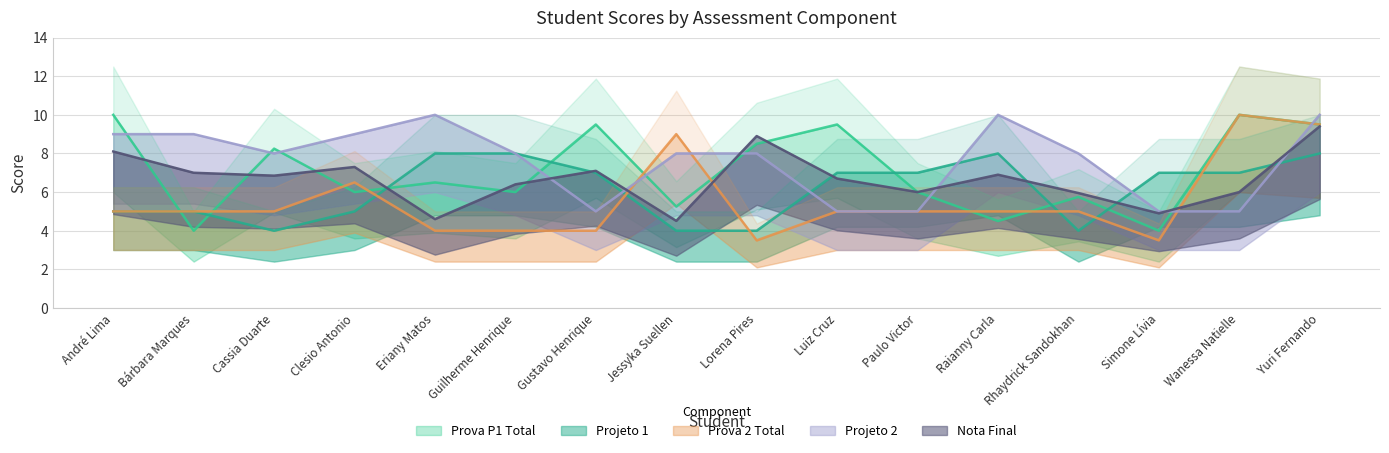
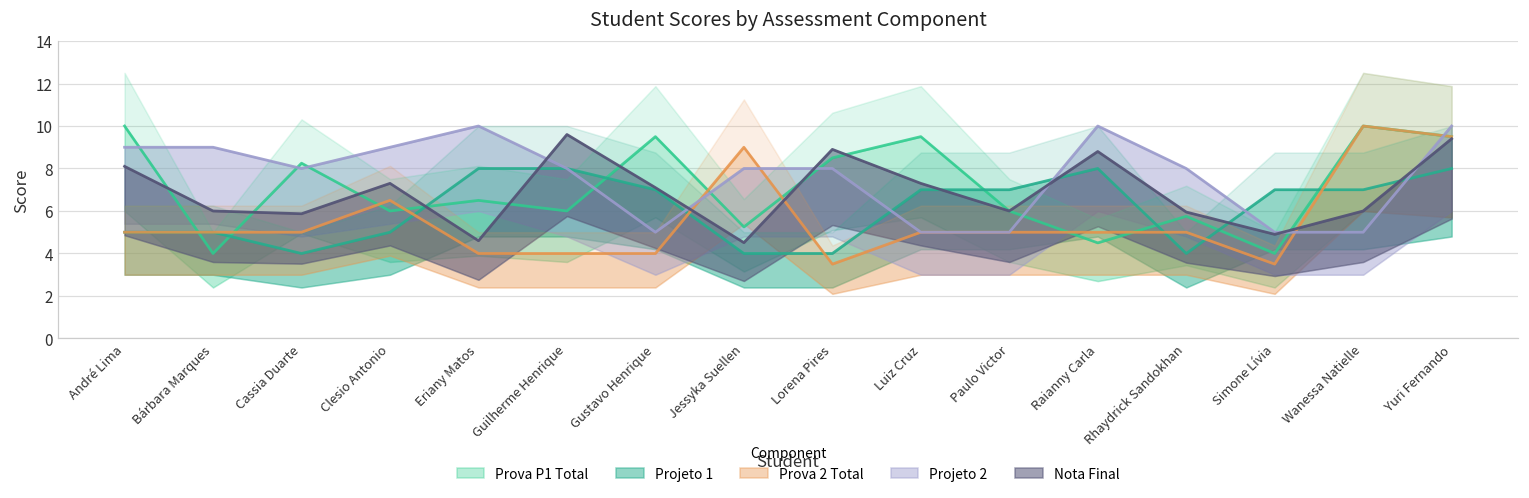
Nota Final, Bárbara Marques: 7 -> 6
Nota Final, Cassia Duarte: 6.9 -> 5.9
Nota Final, Guilherme Henrique: 6.4 -> 9.6
Nota Final, Luiz Cruz: 6.7 -> 7.3
Nota Final, Raianny Carla: 6.9 -> 8.8
